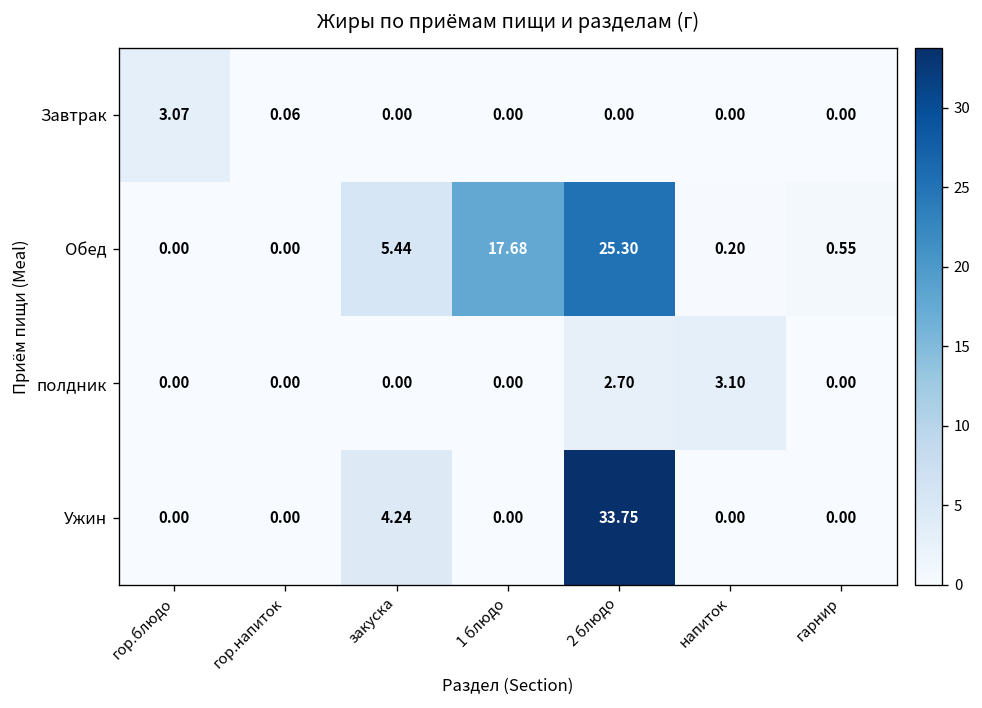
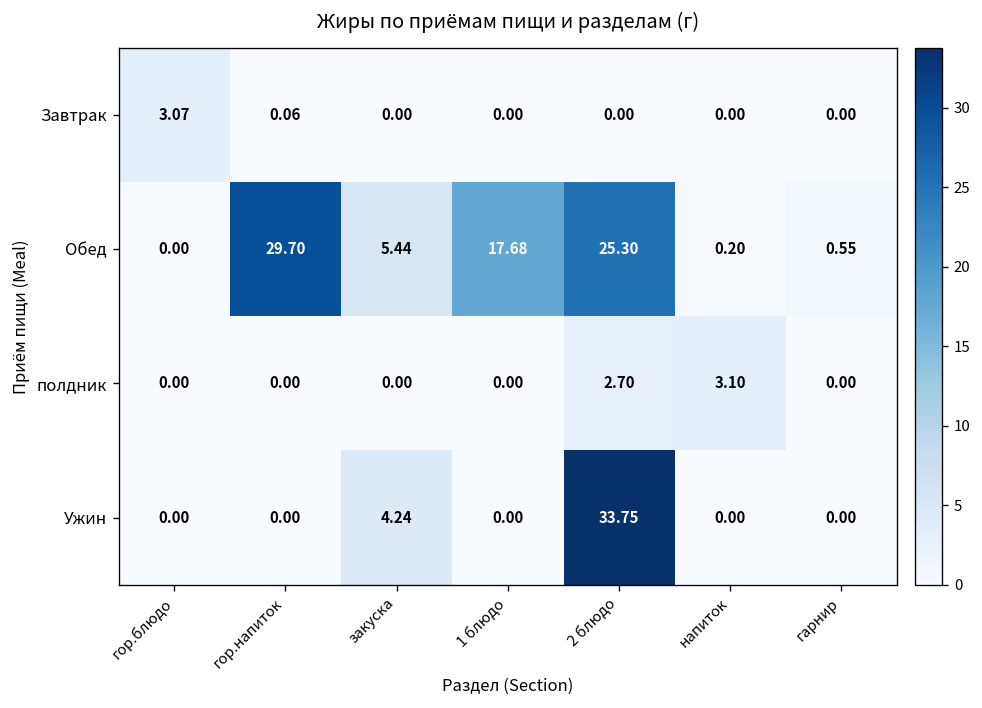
Обед, гор.напиток: 0.00 -> 29.70
